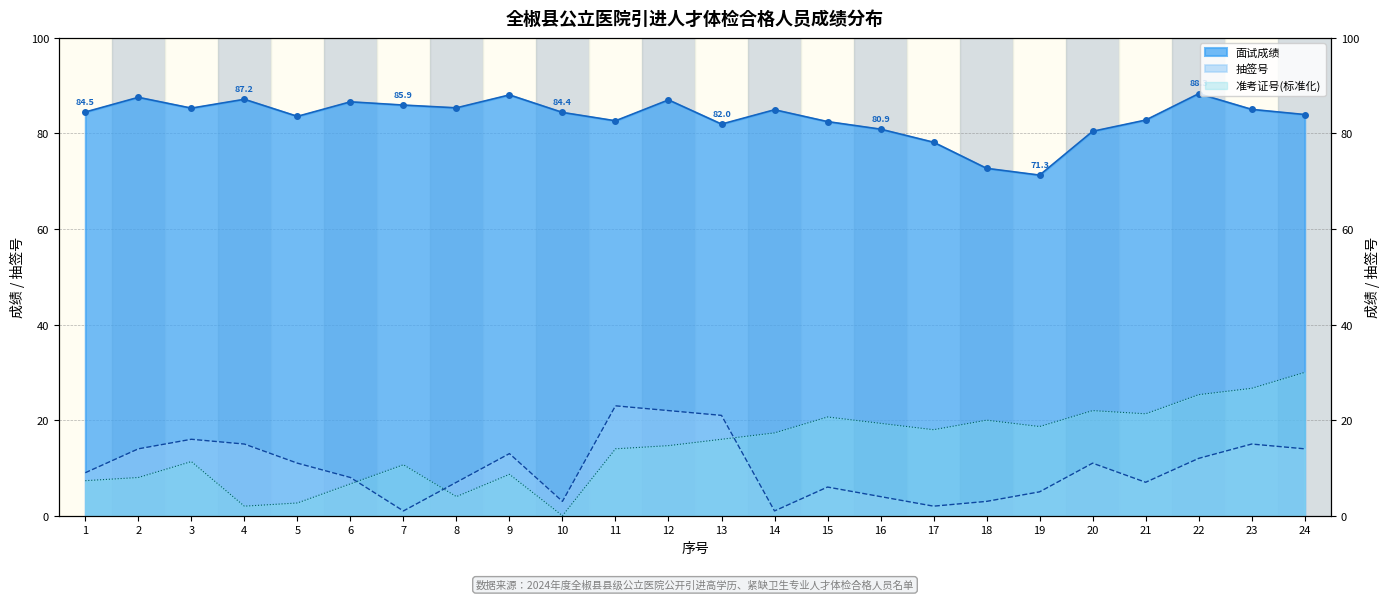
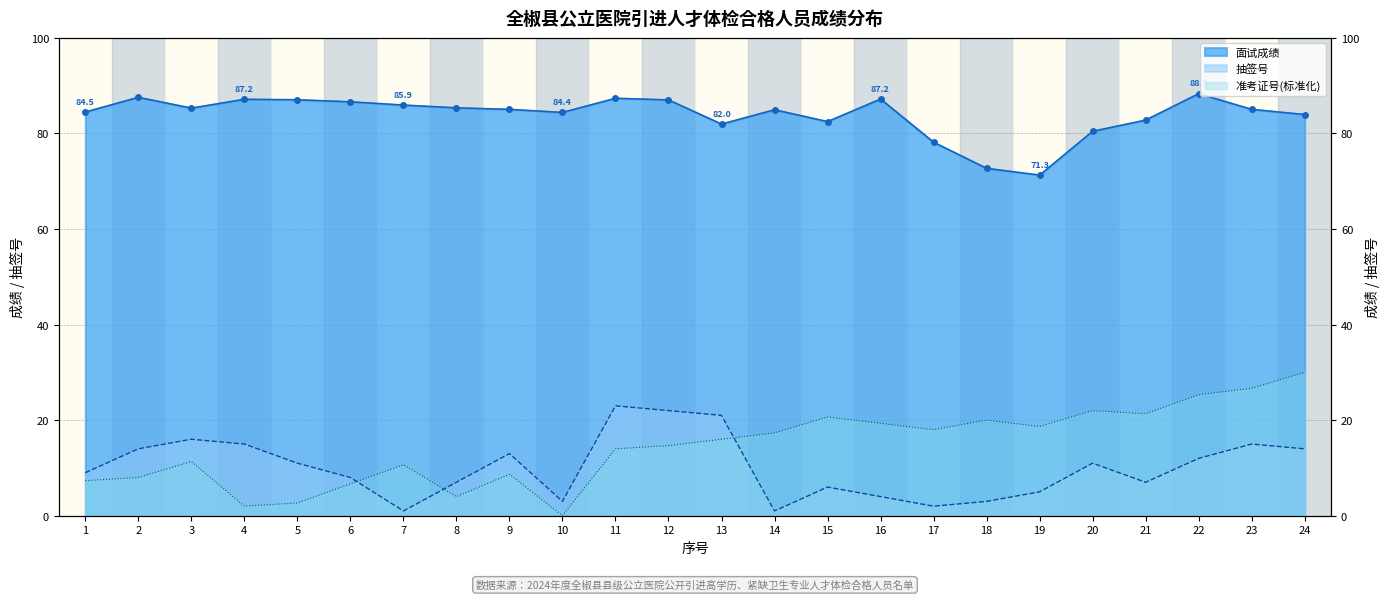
面试成绩, 5: 84 -> 87
面试成绩, 9: 88 -> 85
面试成绩, 11: 83 -> 87
面试成绩, 16: 80.9 -> 87.2
